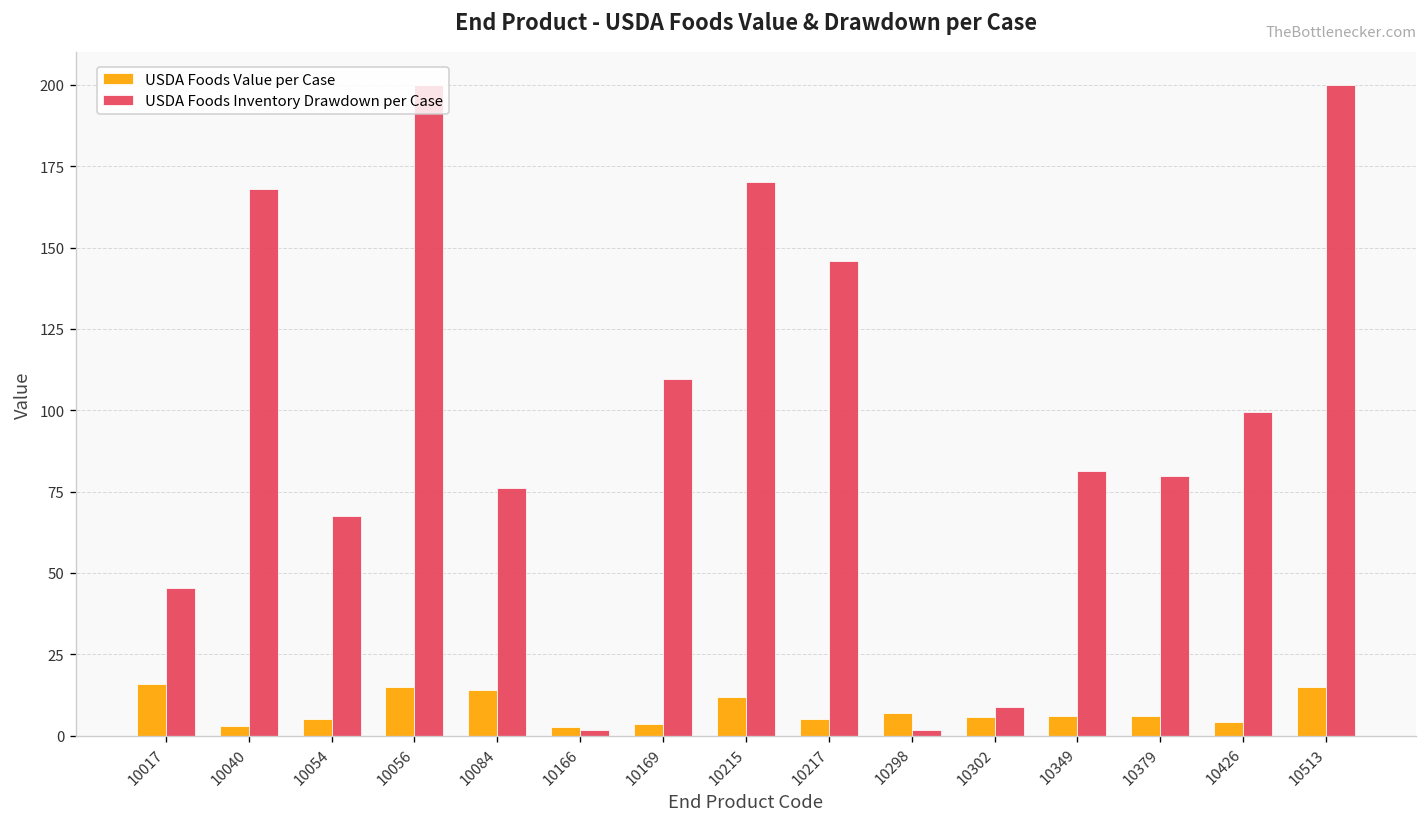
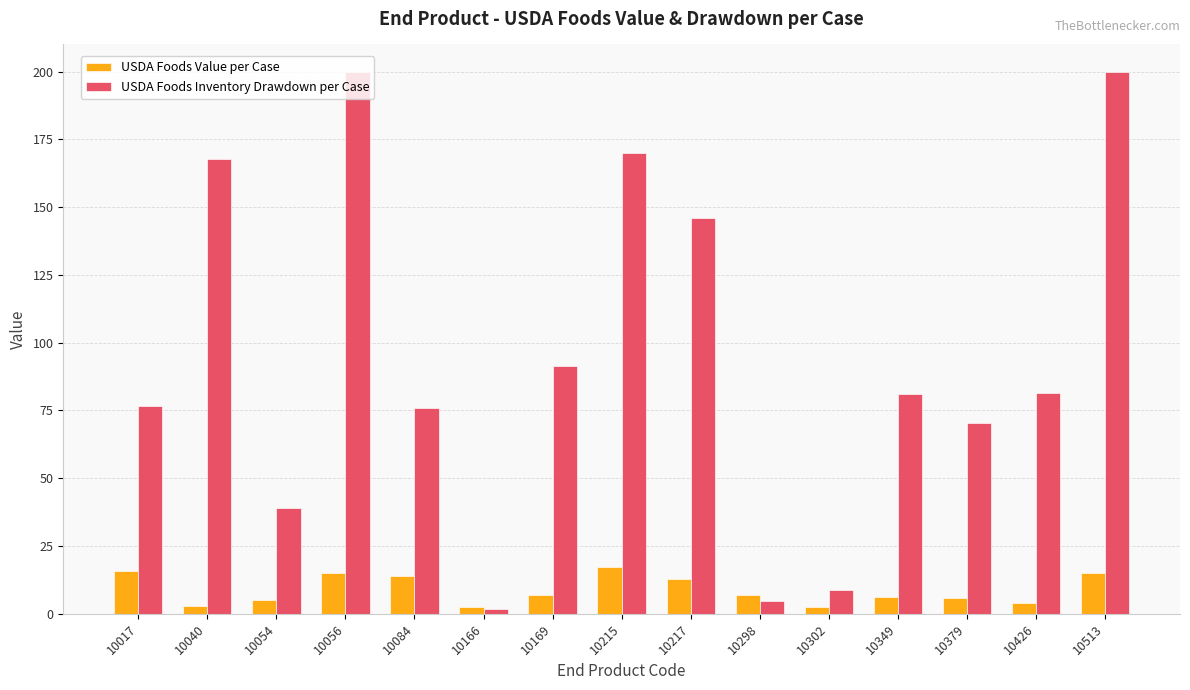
USDA Foods Inventory Drawdown per Case, 10017: 46 -> 77
USDA Foods Inventory Drawdown per Case, 10054: 68 -> 39
USDA Foods Value per Case, 10169: 4 -> 7
USDA Foods Inventory Drawdown per Case, 10169: 110 -> 92
USDA Foods Value per Case, 10215: 12 -> 17
USDA Foods Value per Case, 10217: 5 -> 13
USDA Foods Inventory Drawdown per Case, 10298: 2 -> 5
USDA Foods Value per Case, 10302: 6 -> 2
USDA Foods Inventory Drawdown per Case, 10379: 80 -> 70
USDA Foods Inventory Drawdown per Case, 10426: 99 -> 82
